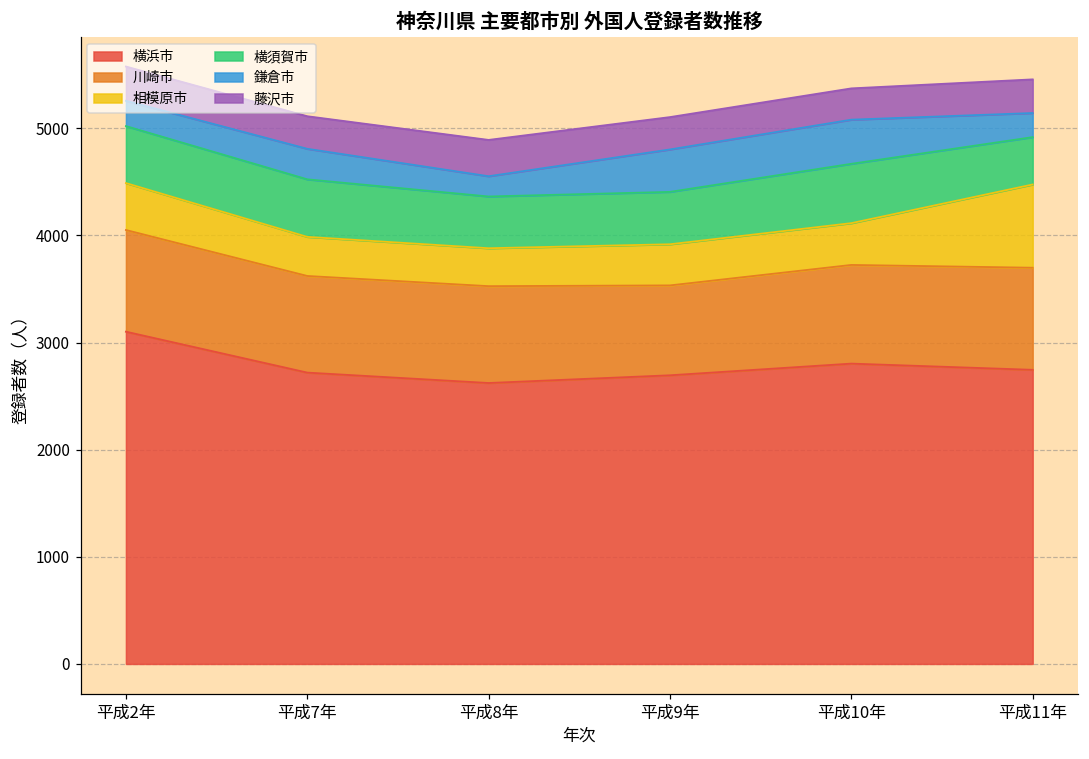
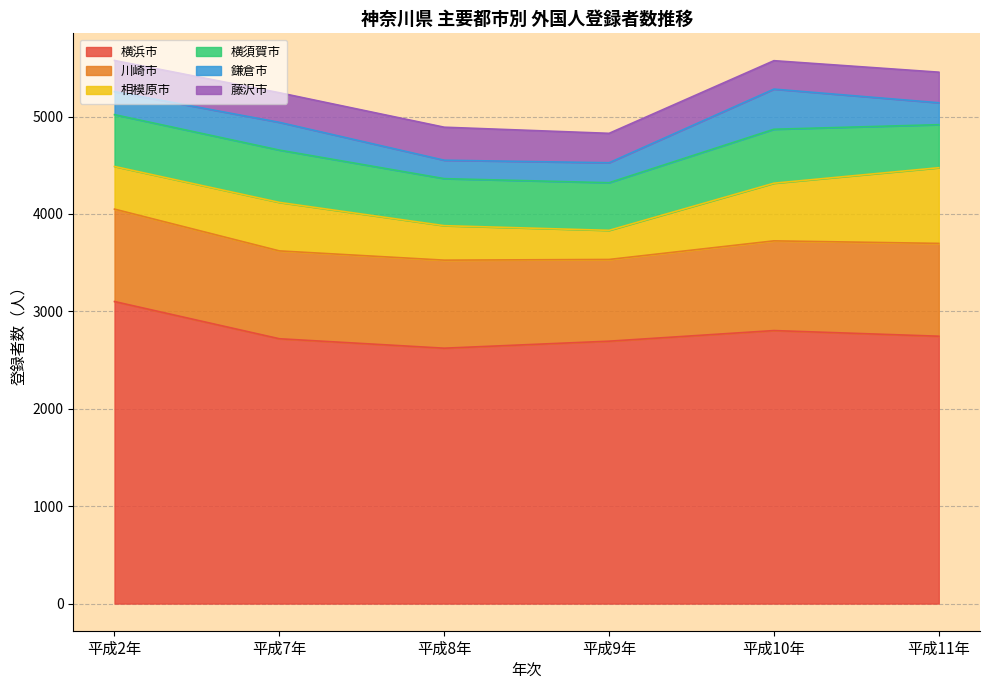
相模原市, 平成7年: 400 -> 500
相模原市, 平成9年: 400 -> 300
鎌倉市, 平成9年: 400 -> 200
相模原市, 平成10年: 400 -> 600
